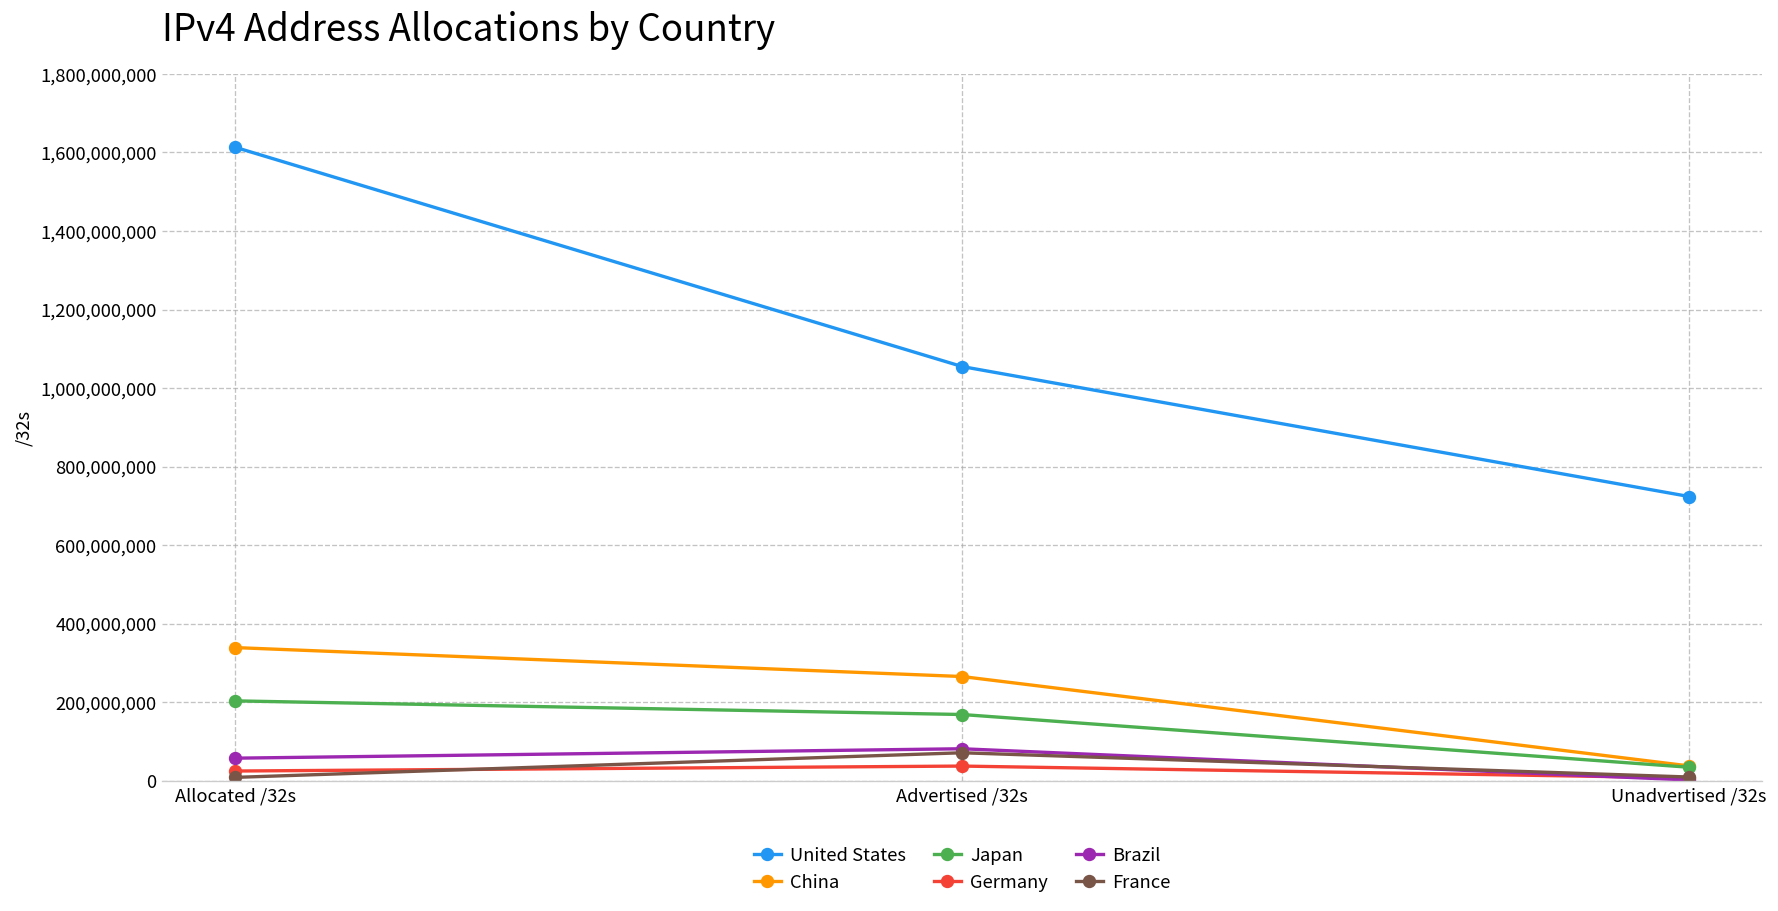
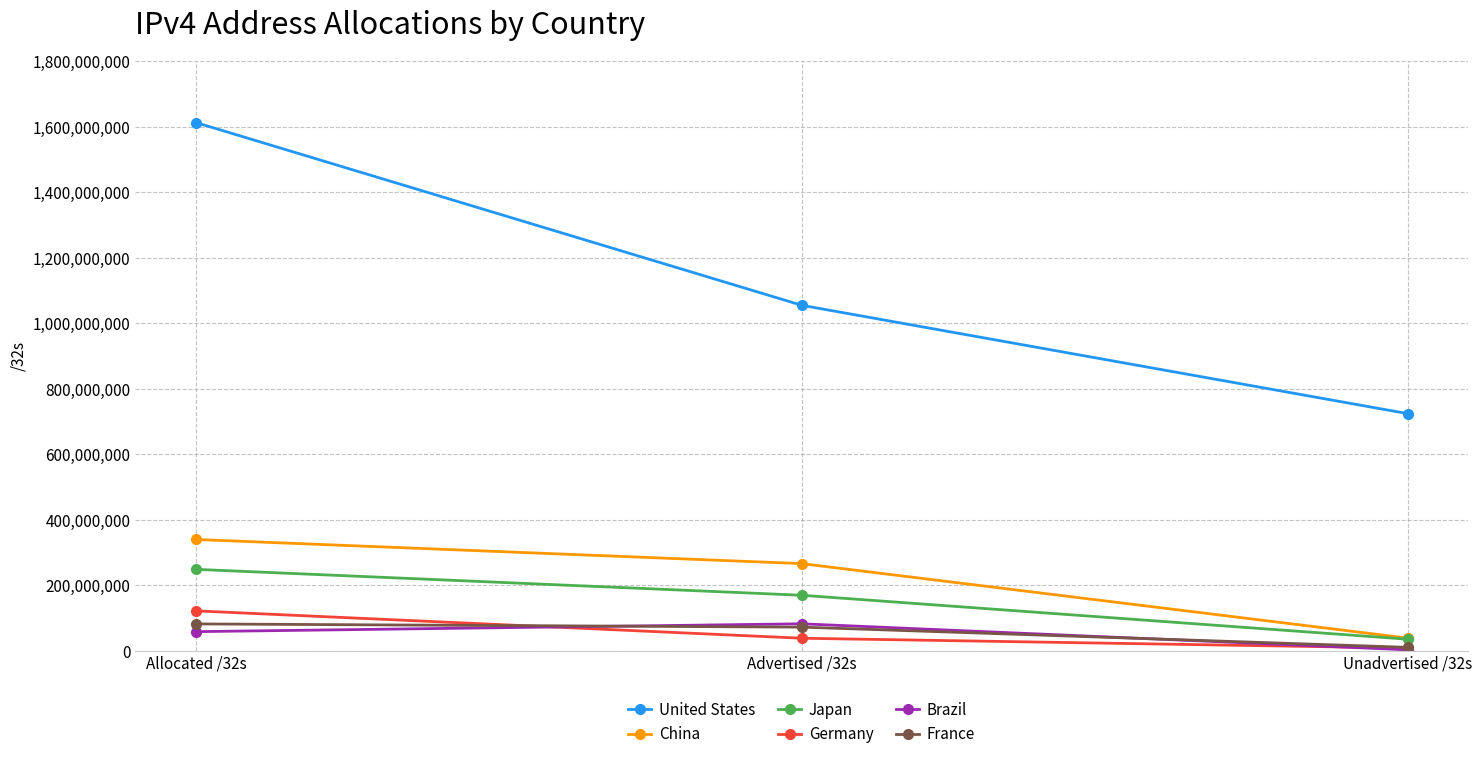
Japan, Allocated /32s: 200,000,000 -> 250,000,000
Germany, Allocated /32s: 30,000,000 -> 120,000,000
France, Allocated /32s: 10,000,000 -> 80,000,000
